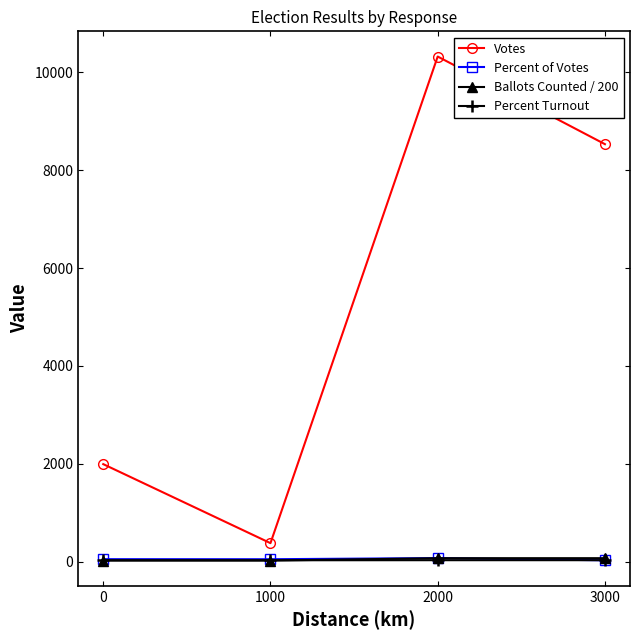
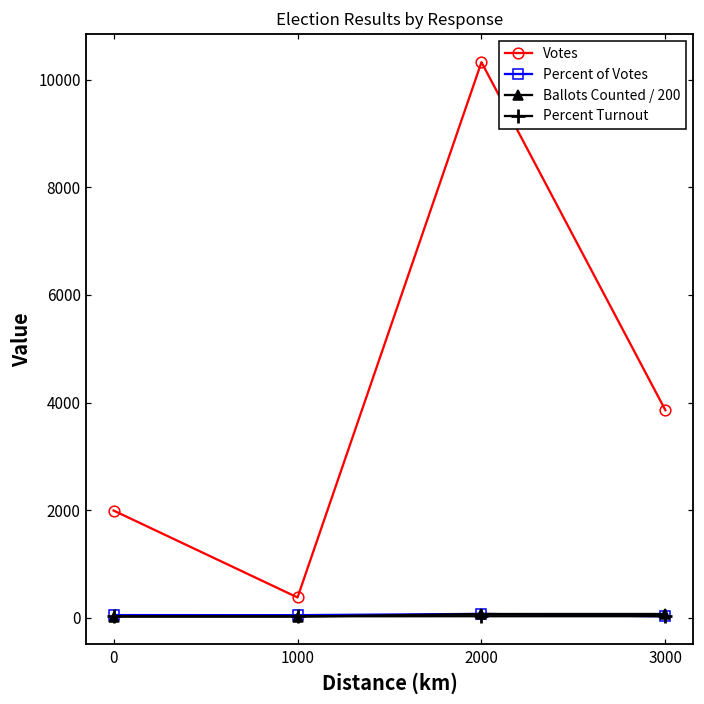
Votes, 3000: 8500 -> 3900
